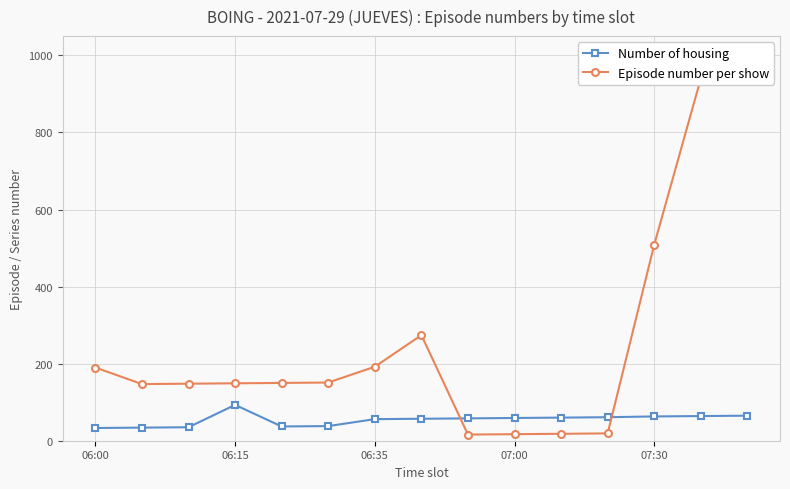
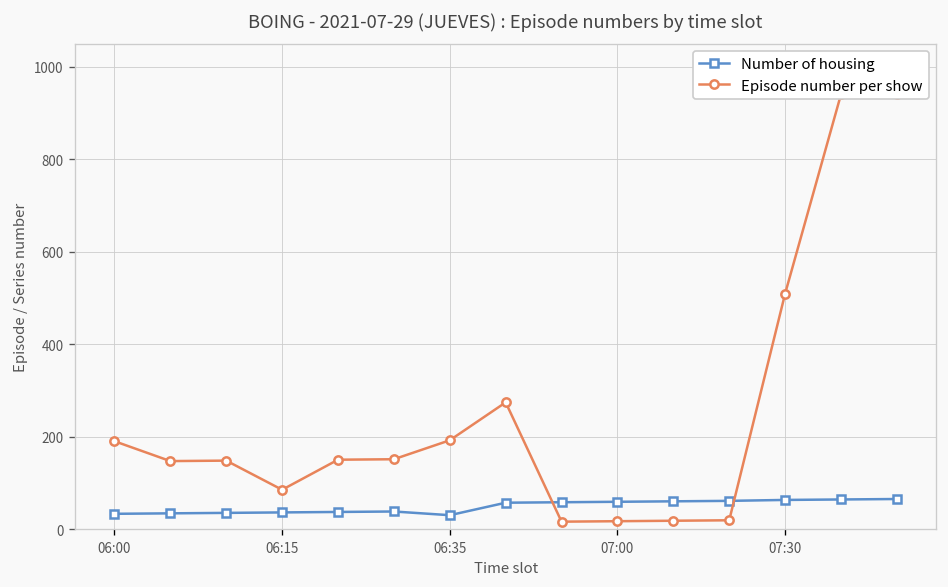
Number of housing, 06:15: 90 -> 40
Episode number per show, 06:15: 150 -> 90
Number of housing, 06:35: 60 -> 30
